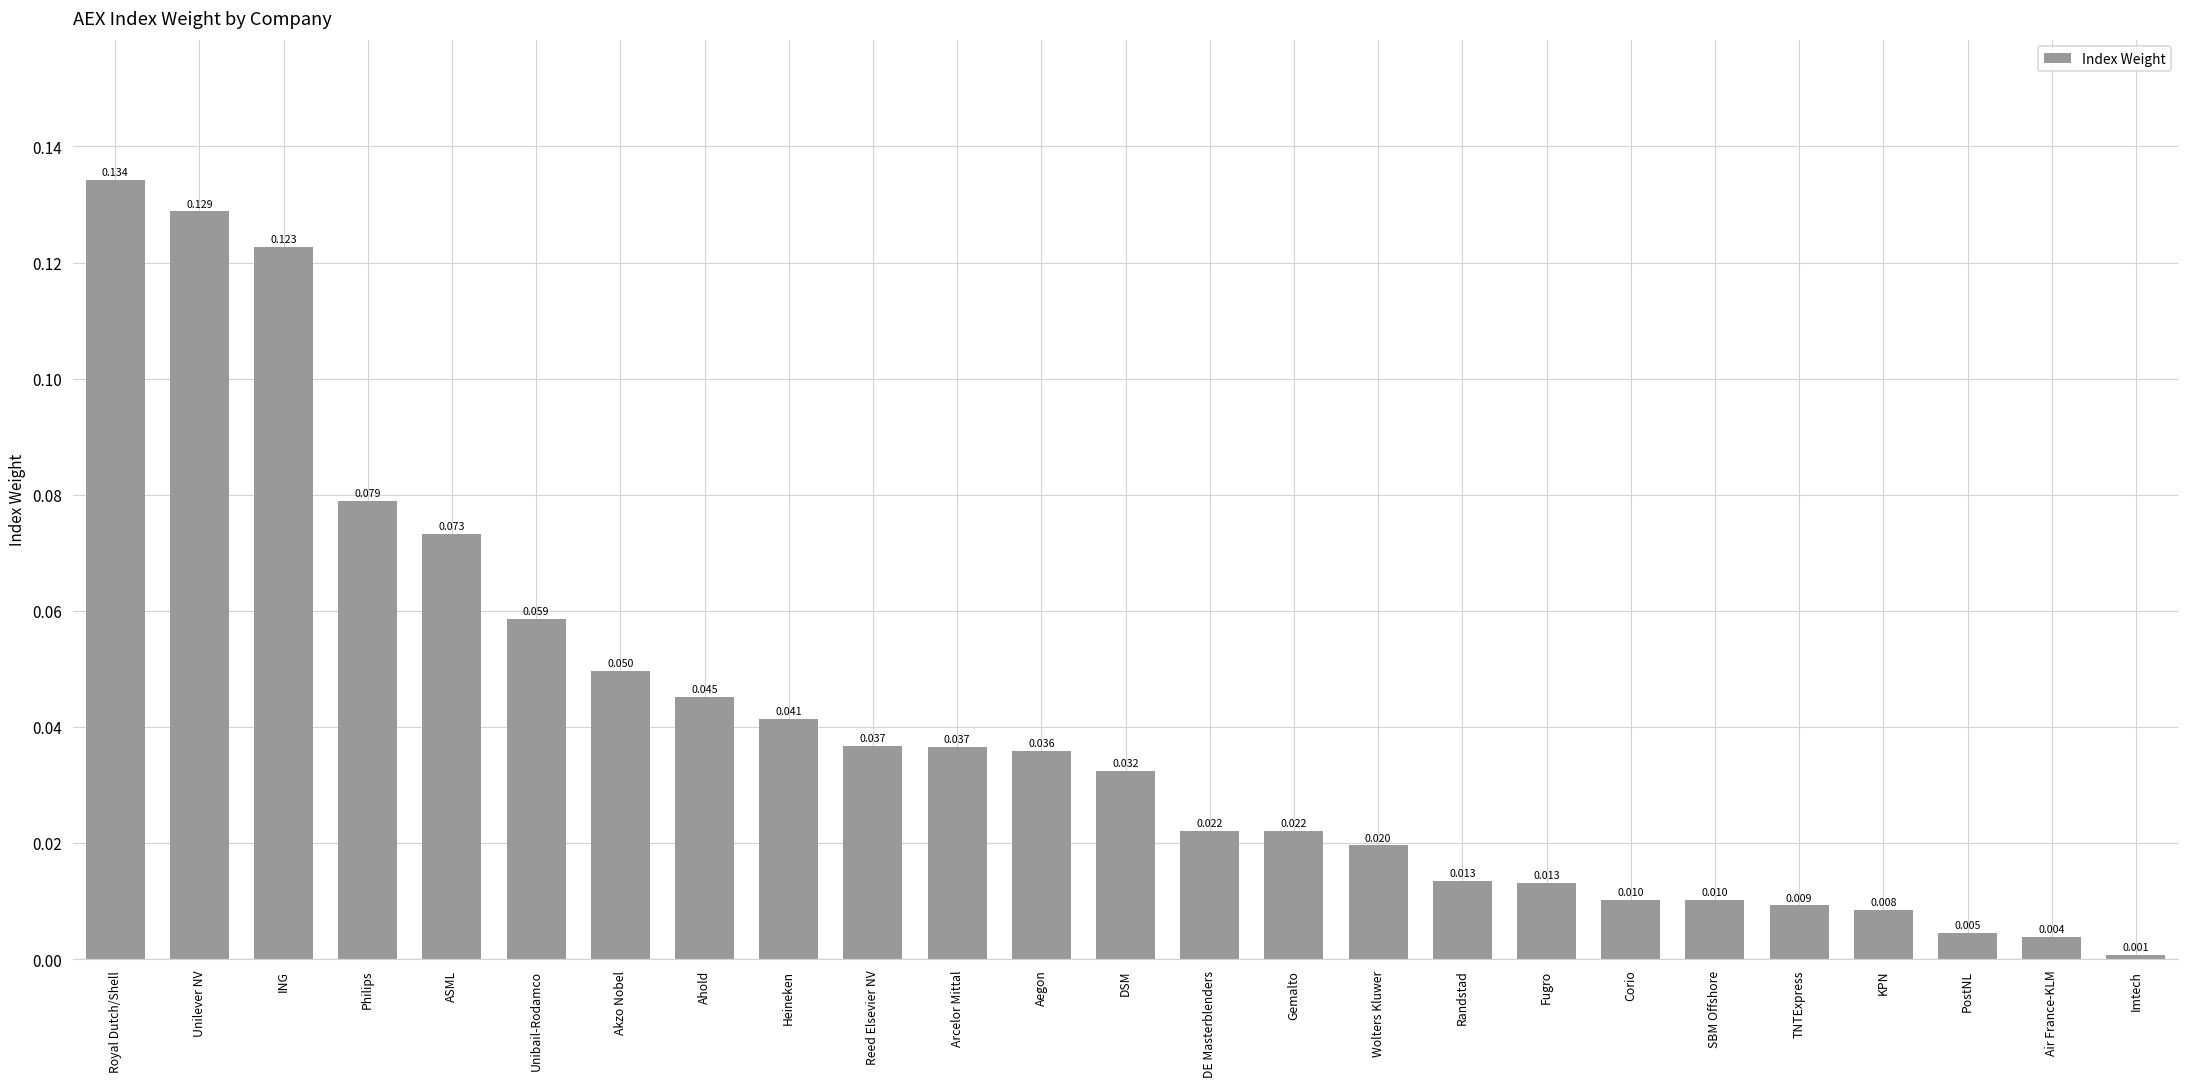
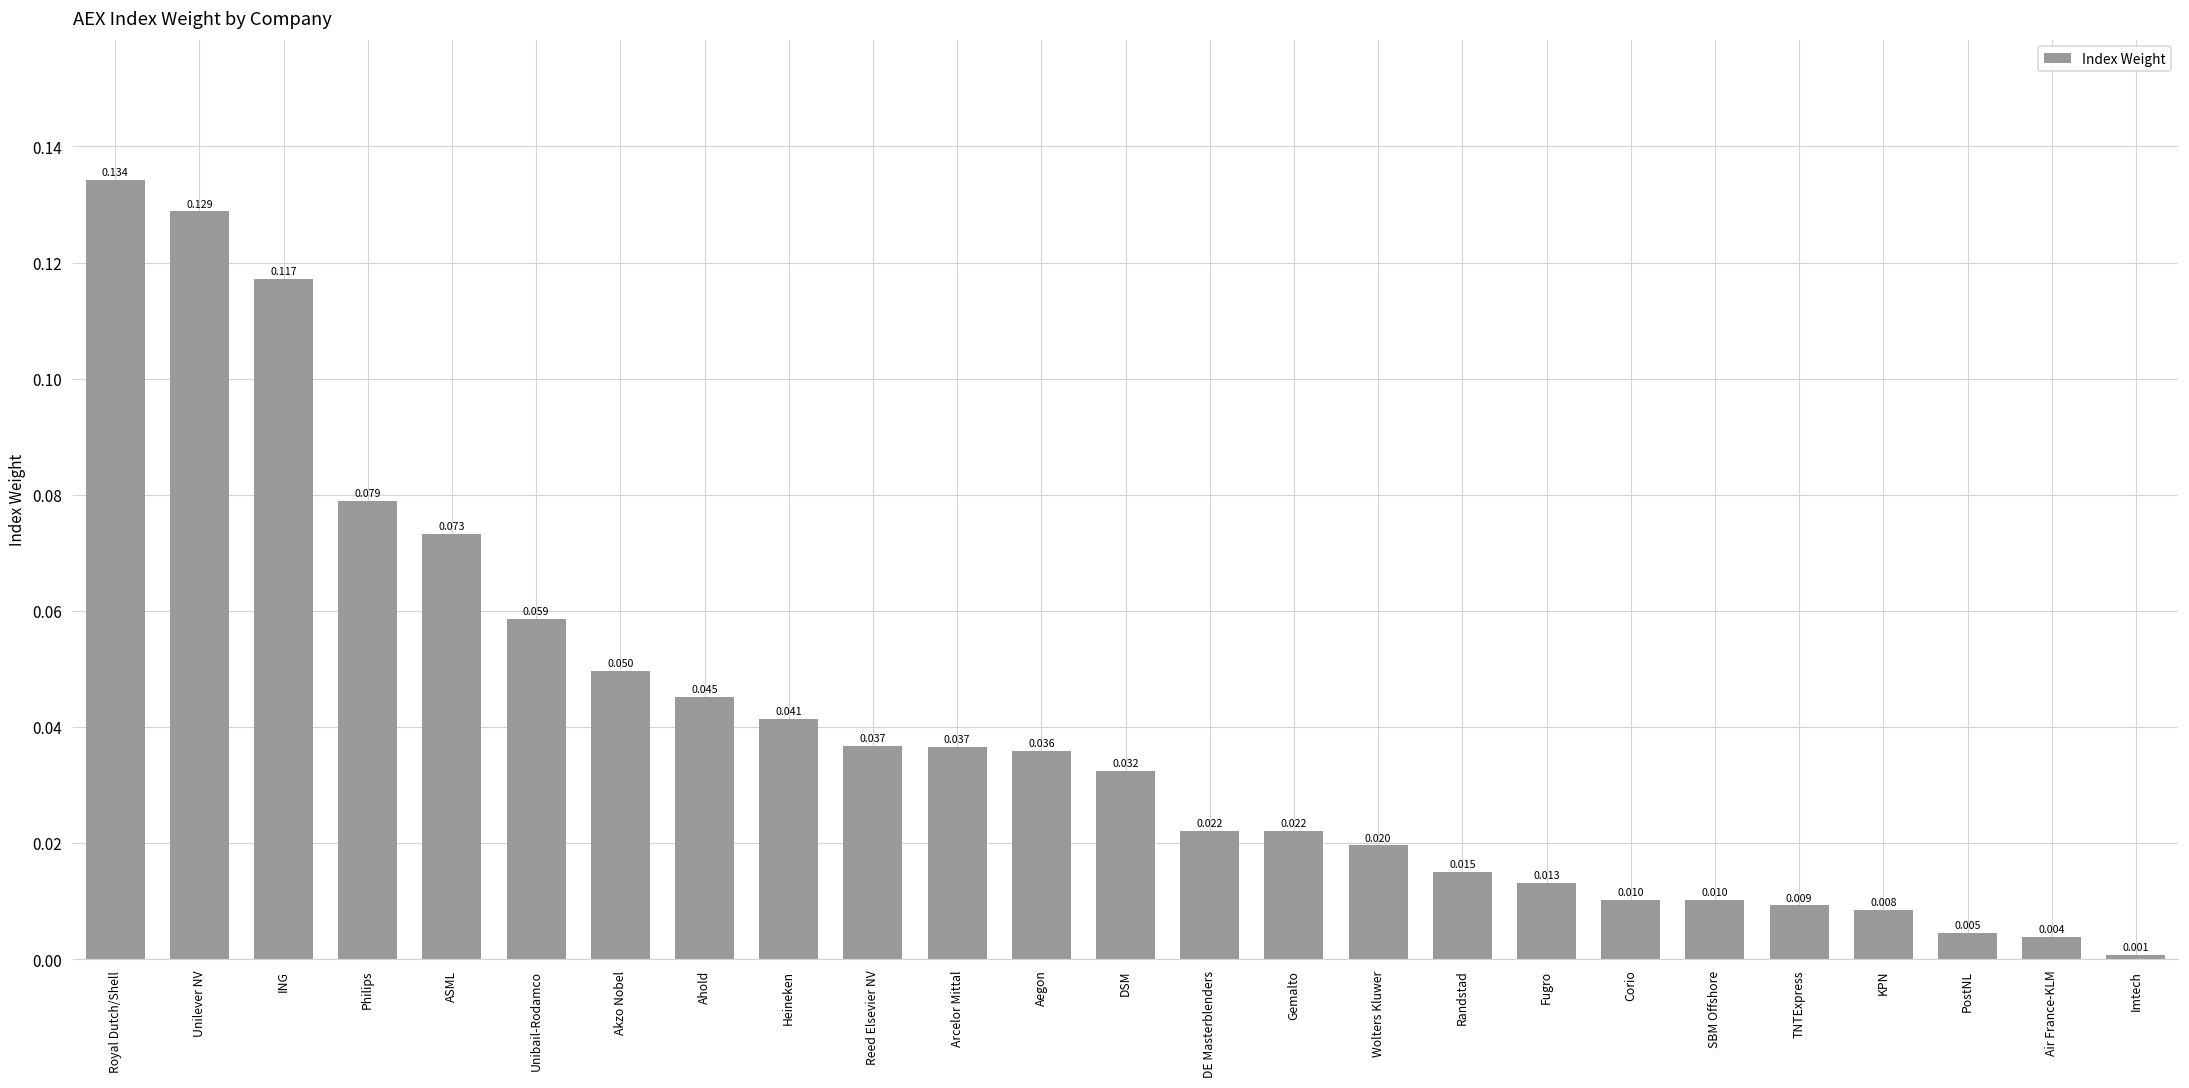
ING: 0.123 -> 0.117
Randstad: 0.013 -> 0.015
